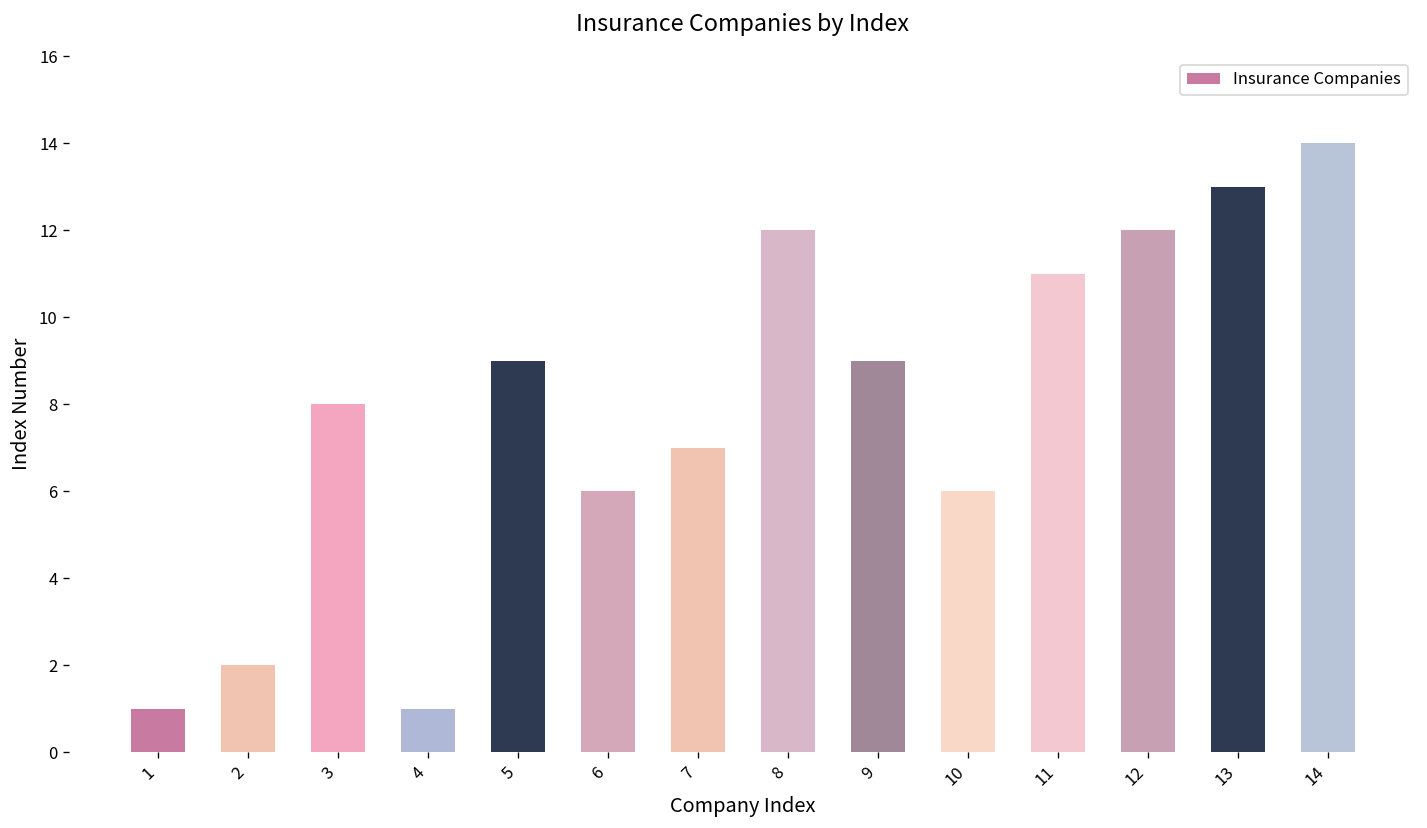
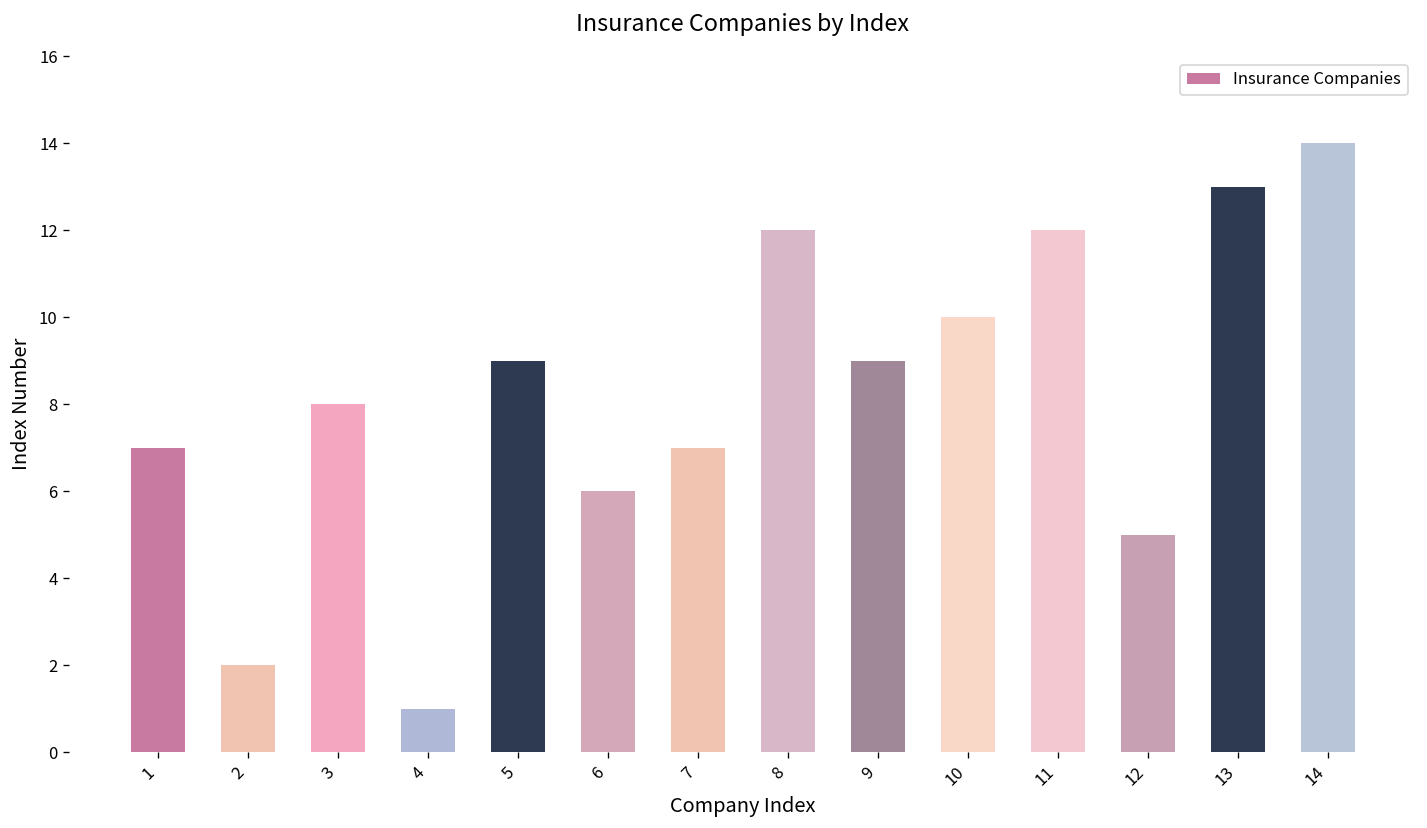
1: 1 -> 7
10: 6 -> 10
11: 11 -> 12
12: 12 -> 5
